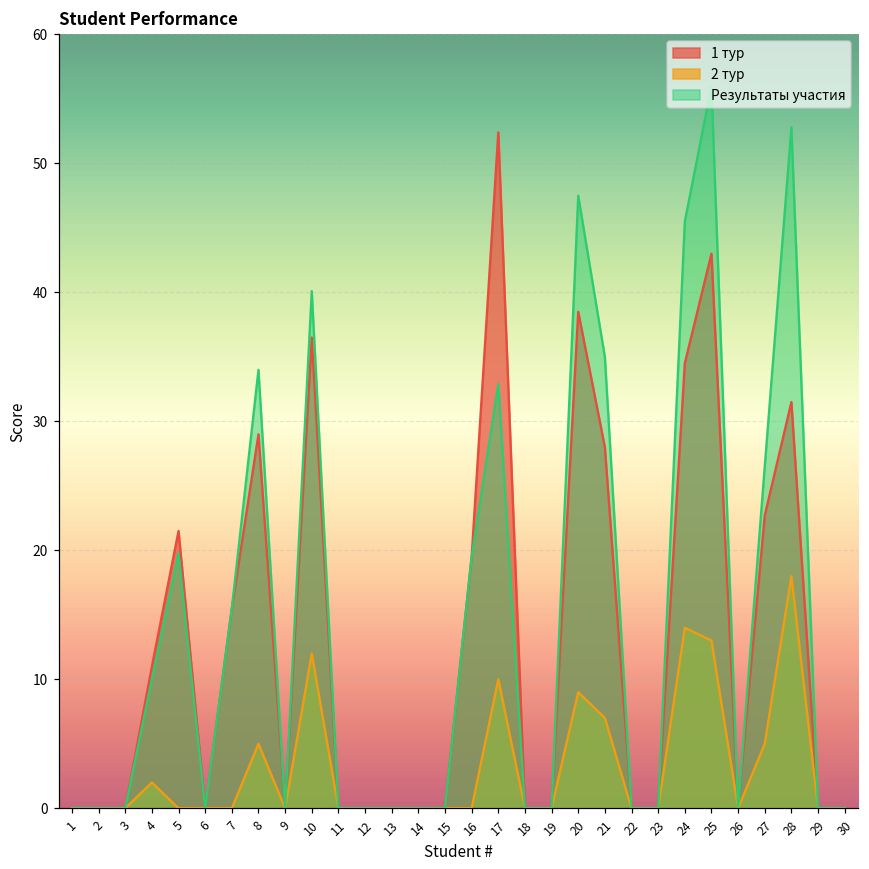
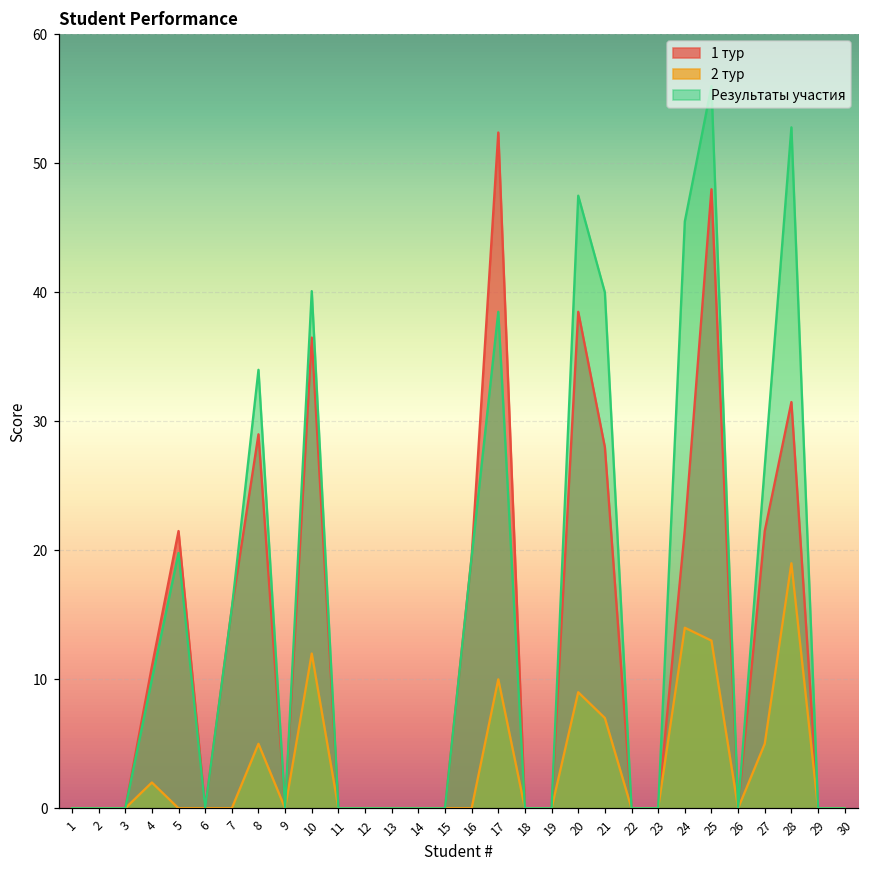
Результаты участия, 17: 32.9 -> 38.5
Результаты участия, 21: 35 -> 40
1 тур, 24: 34.5 -> 21.6
1 тур, 25: 43 -> 48
1 тур, 27: 22.7 -> 21.5
2 тур, 28: 18 -> 19
